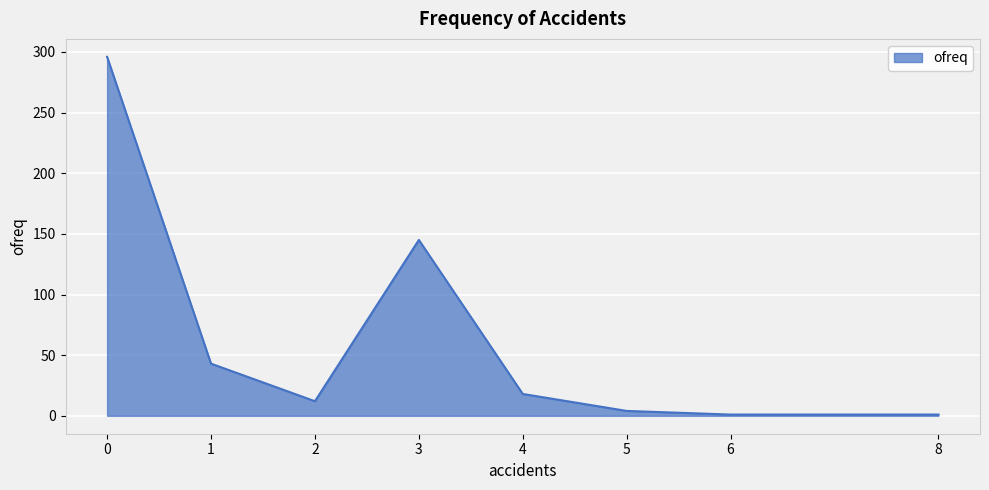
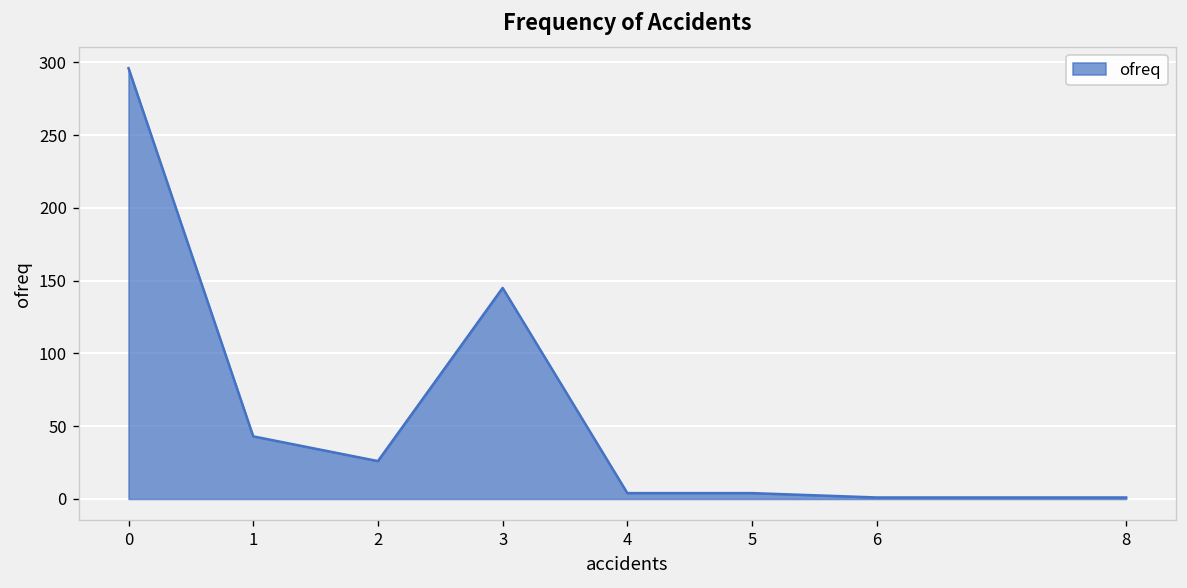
2: 12 -> 26
4: 18 -> 4
